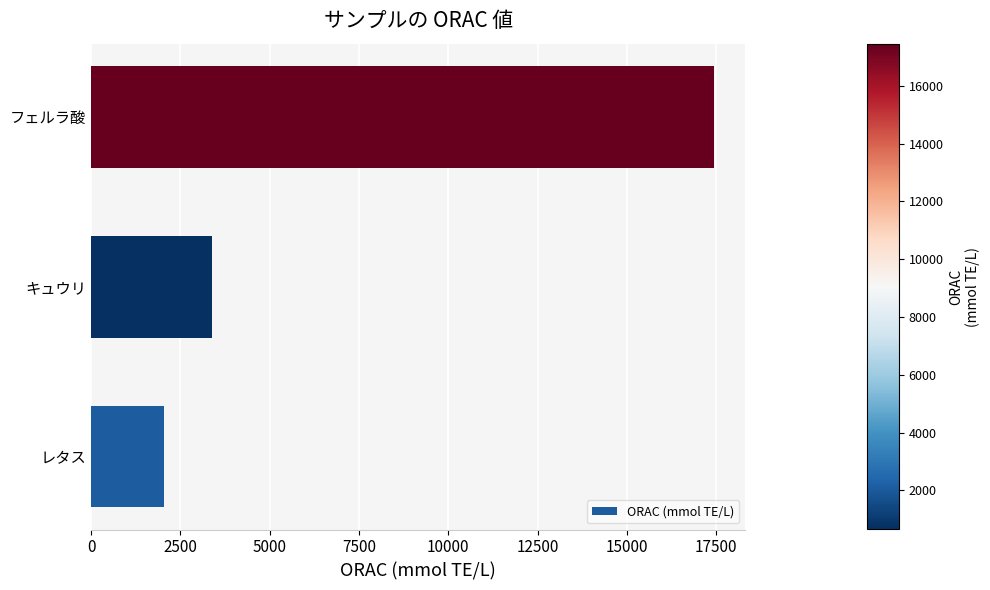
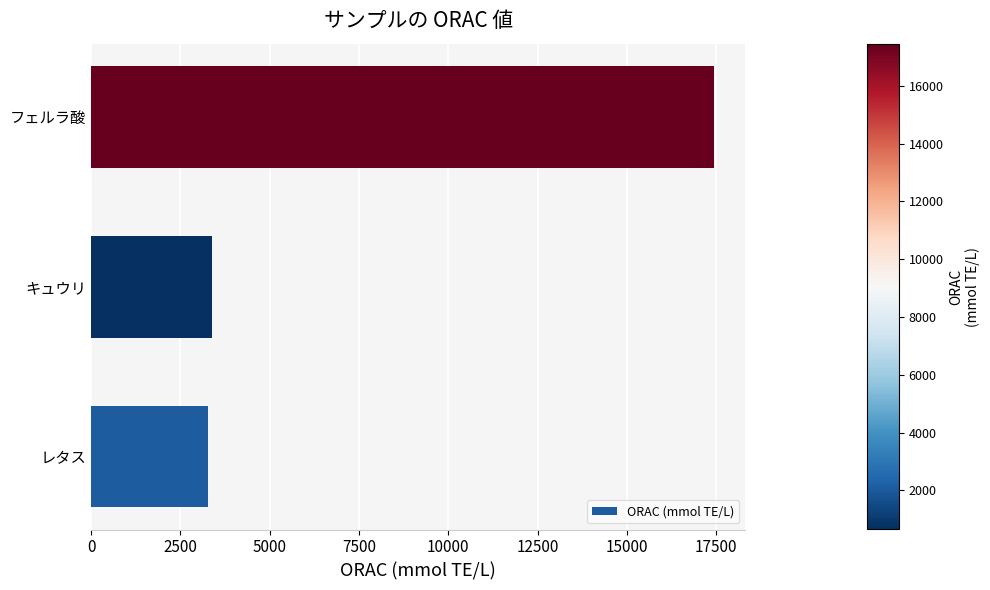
レタス: 2100 -> 3300
